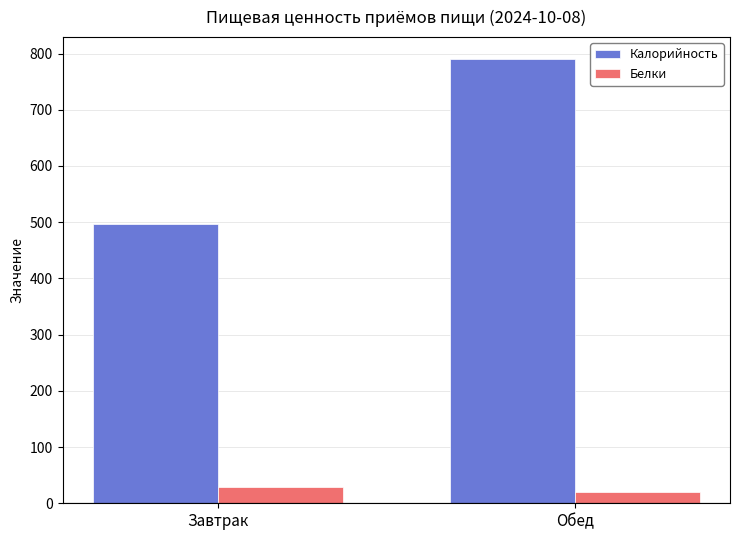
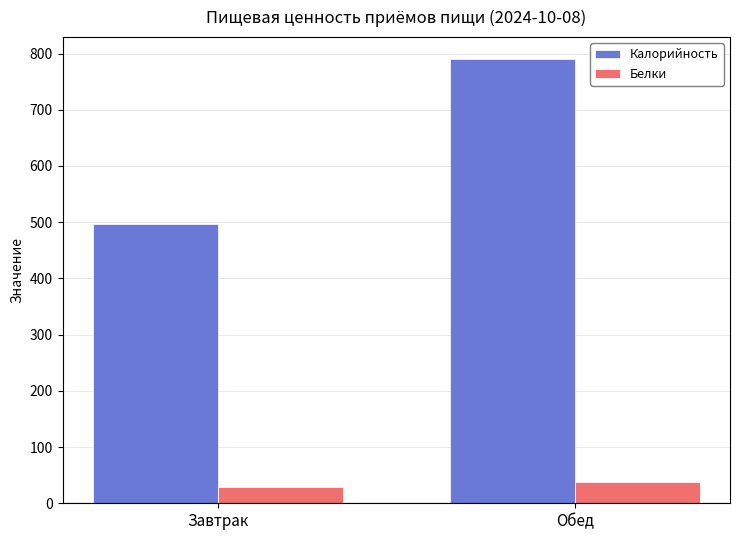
Белки, Обед: 20 -> 40
